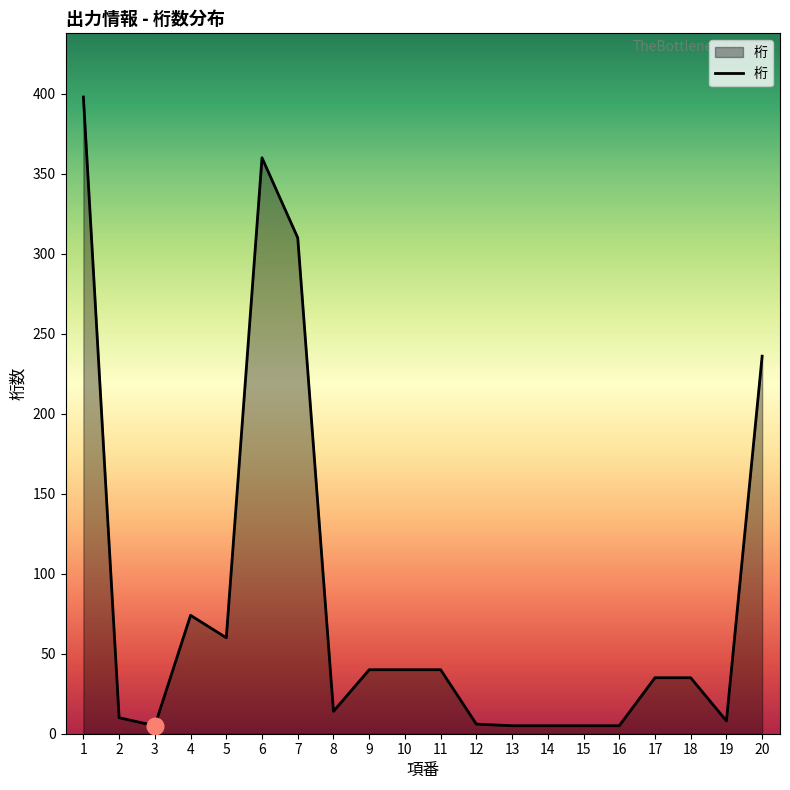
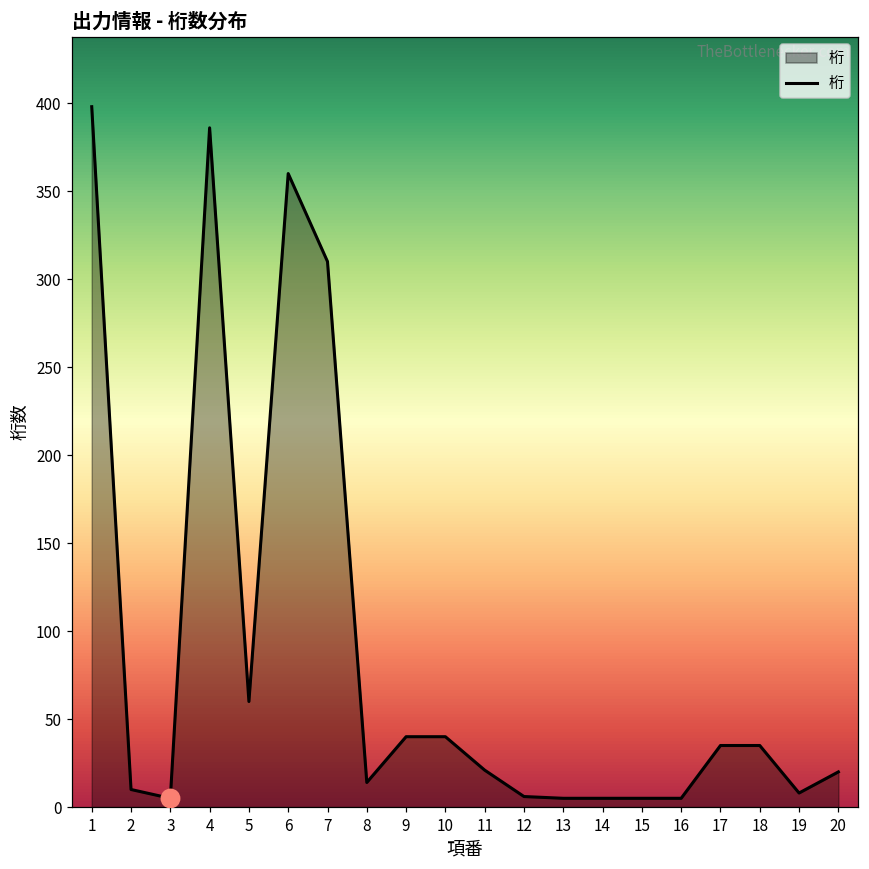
桁, 4: 74 -> 386
桁, 11: 40 -> 21
桁, 20: 236 -> 20
